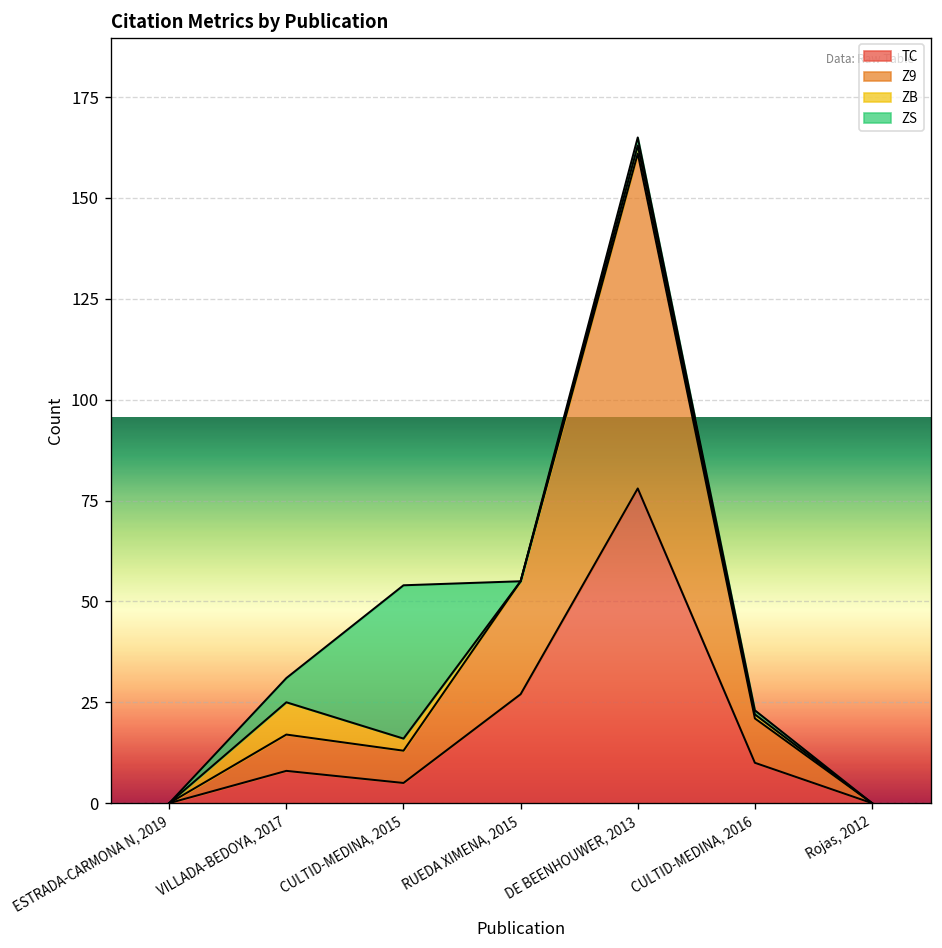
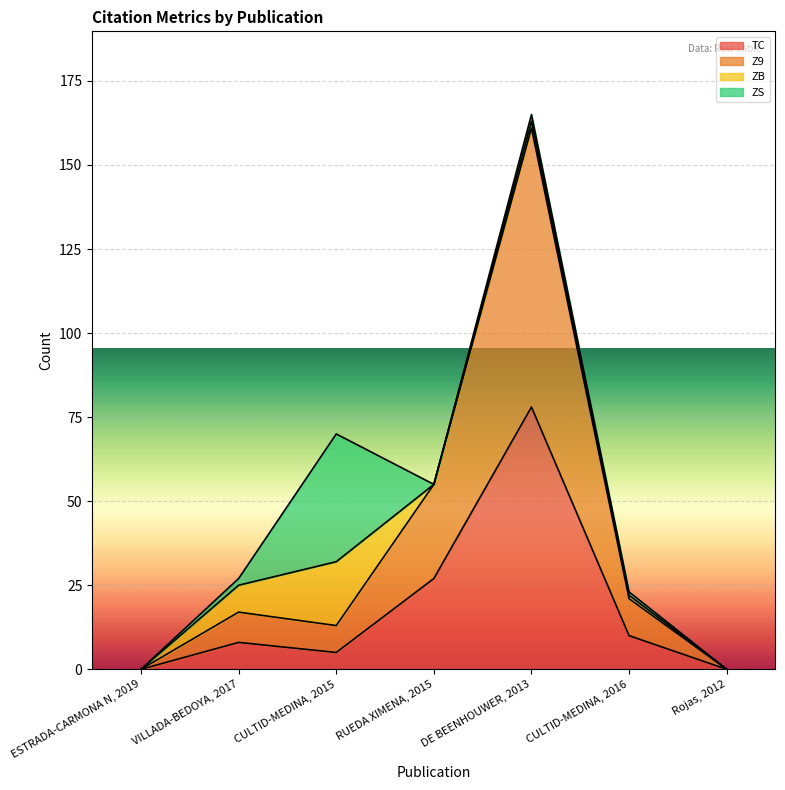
ZS, VILLADA-BEDOYA, 2017: 6 -> 2
ZB, CULTID-MEDINA, 2015: 3 -> 19
